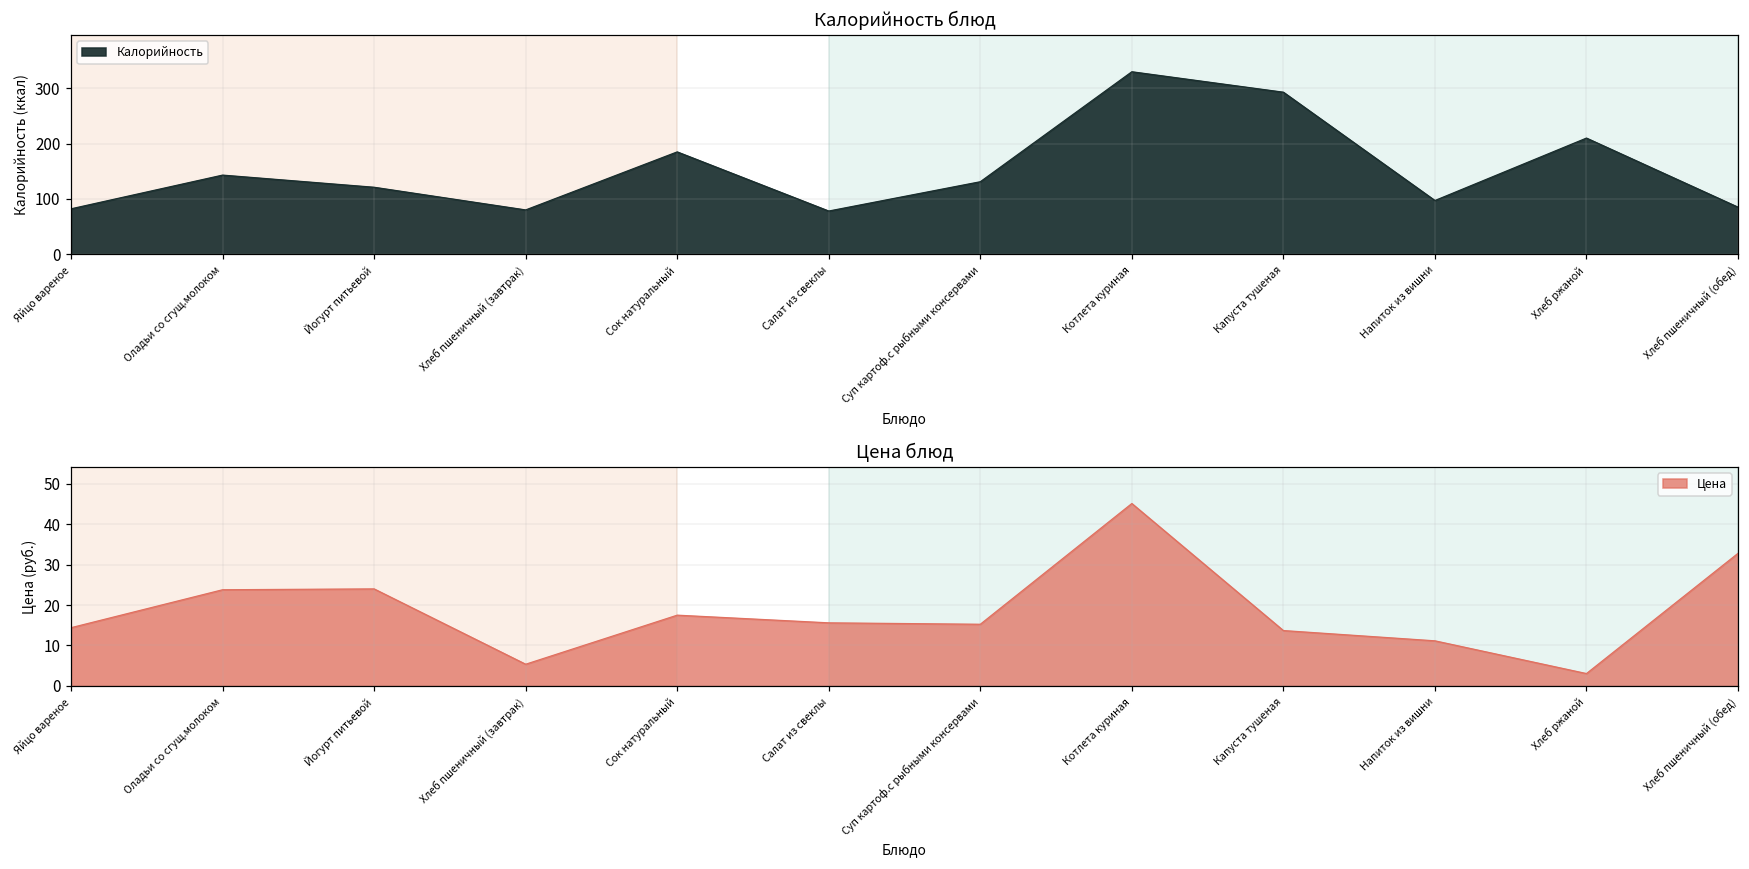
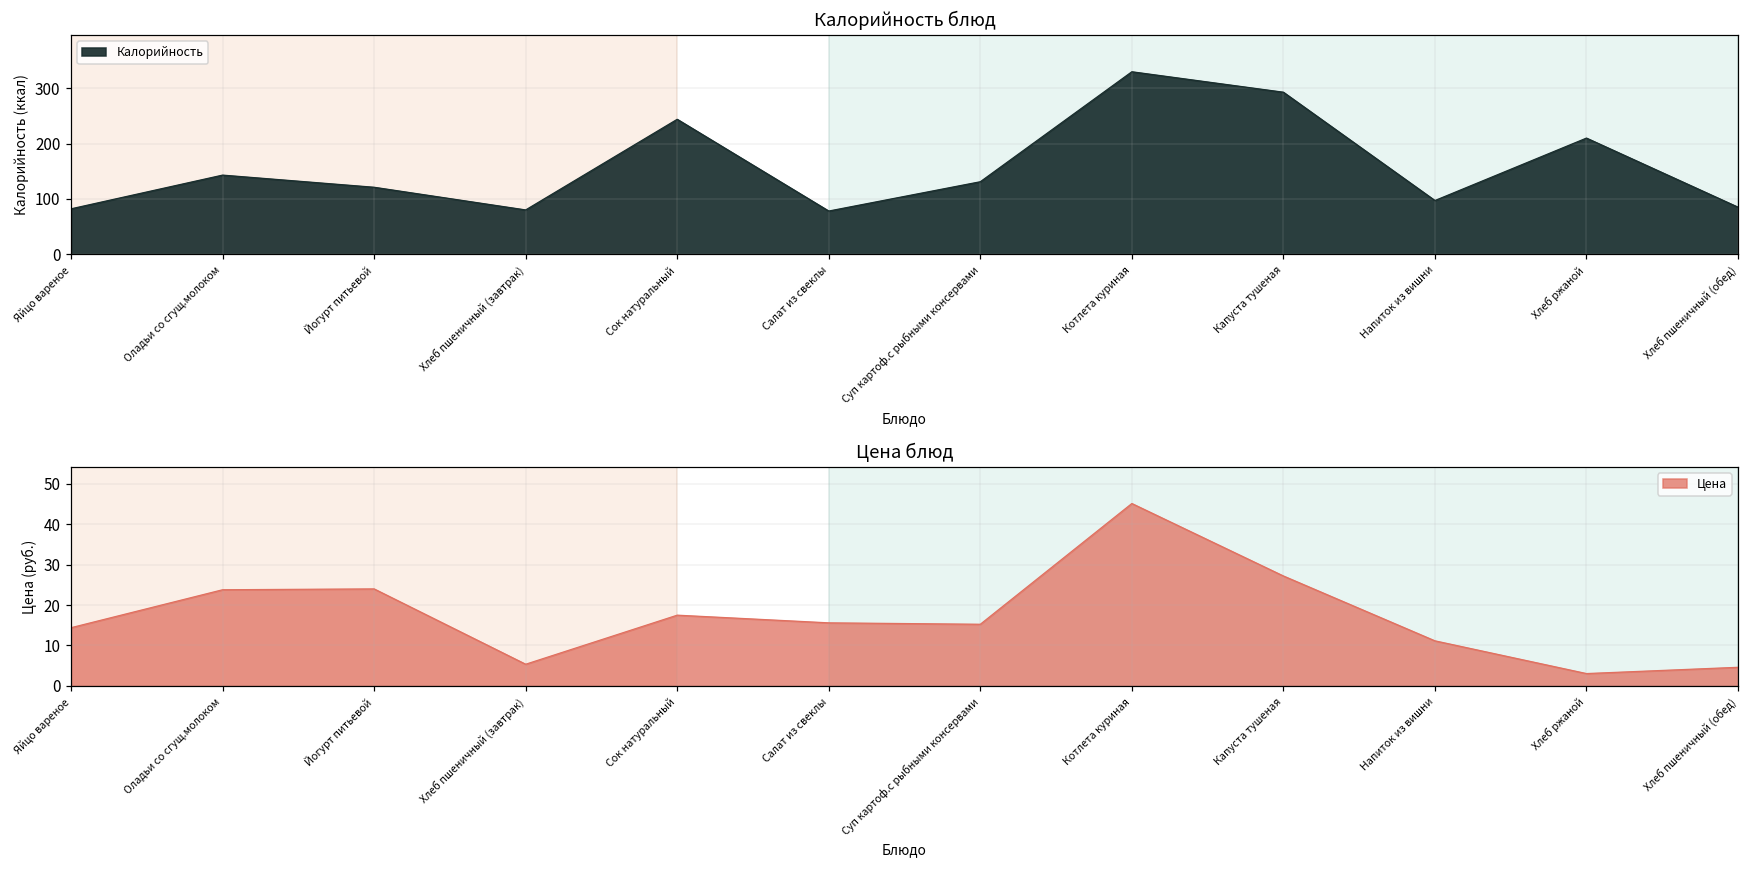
Калорийность блюд, Сок натуральный: 190 -> 240
Цена блюд, Капуста тушеная: 14 -> 27
Цена блюд, Хлеб пшеничный (обед): 33 -> 5
